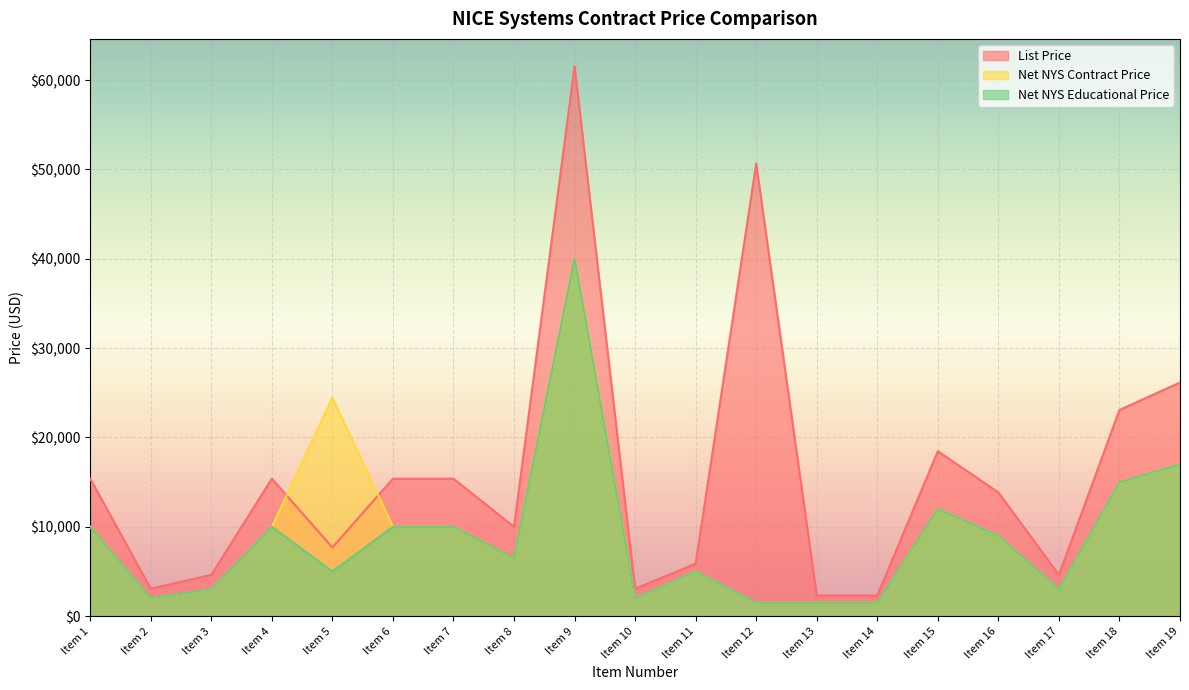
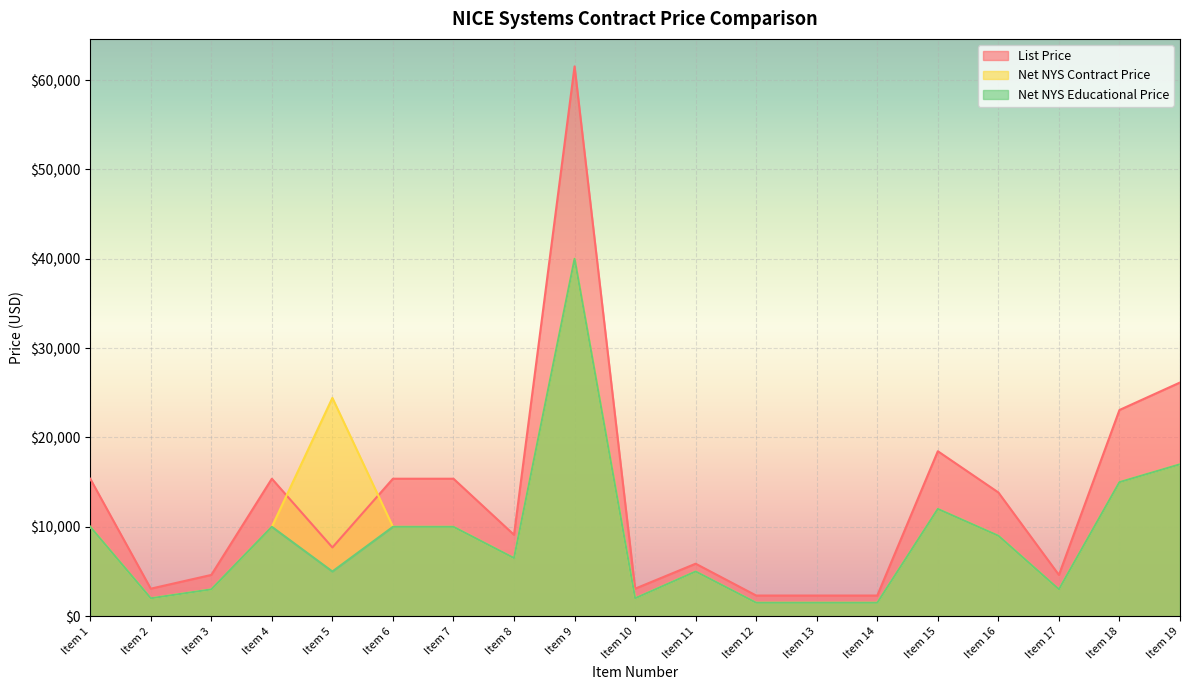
List Price, Item 8: $10,000 -> $9,000
List Price, Item 12: $51,000 -> $2,000
